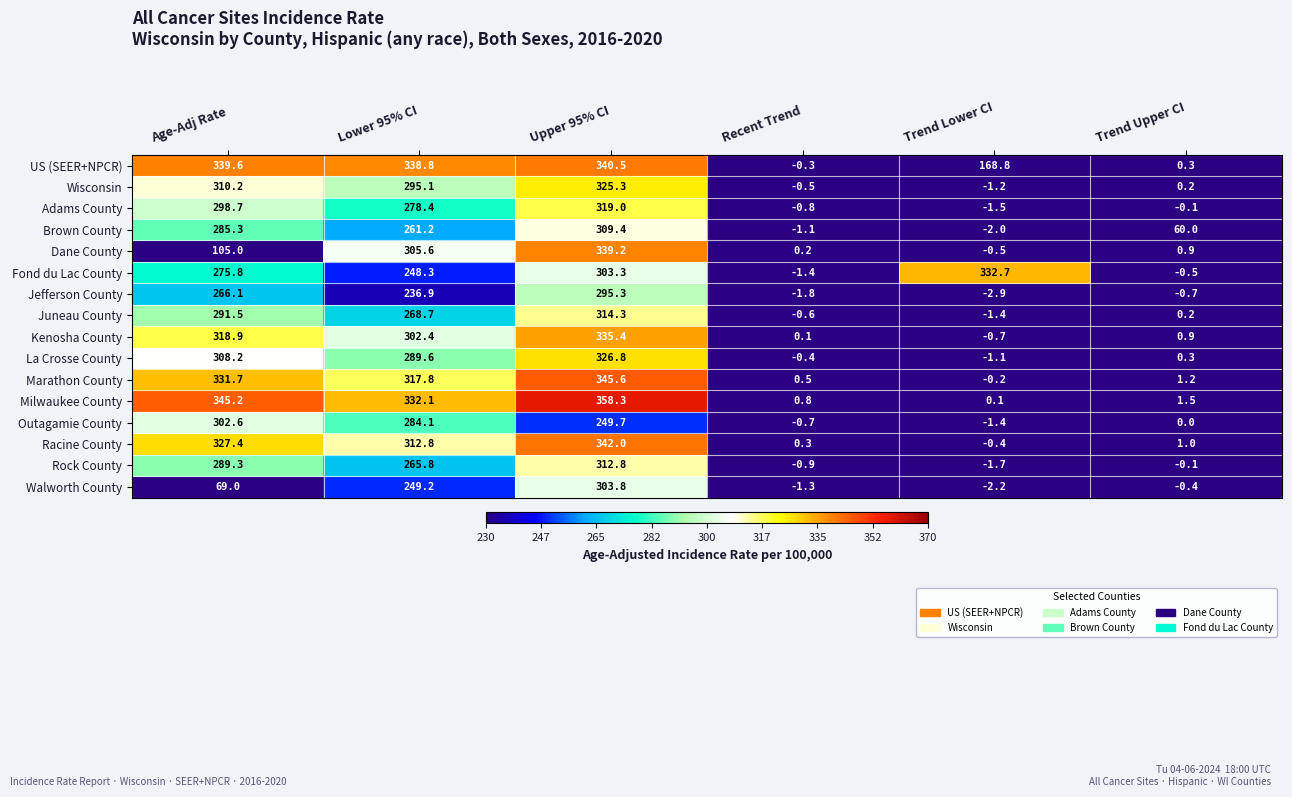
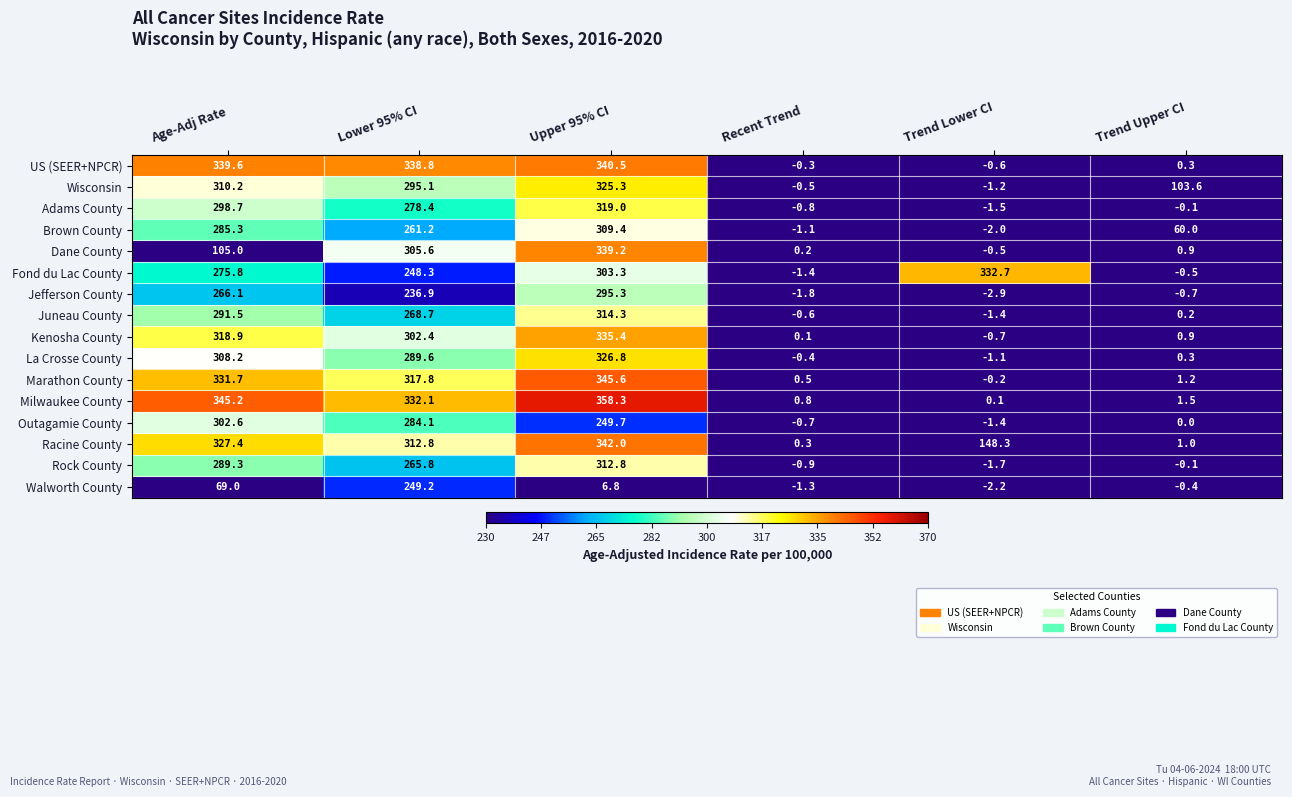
US (SEER+NPCR), Trend Lower CI: 168.8 -> -0.6
Wisconsin, Trend Upper CI: 0.2 -> 103.6
Racine County, Trend Lower CI: -0.4 -> 148.3
Walworth County, Upper 95% CI: 303.8 -> 6.8
